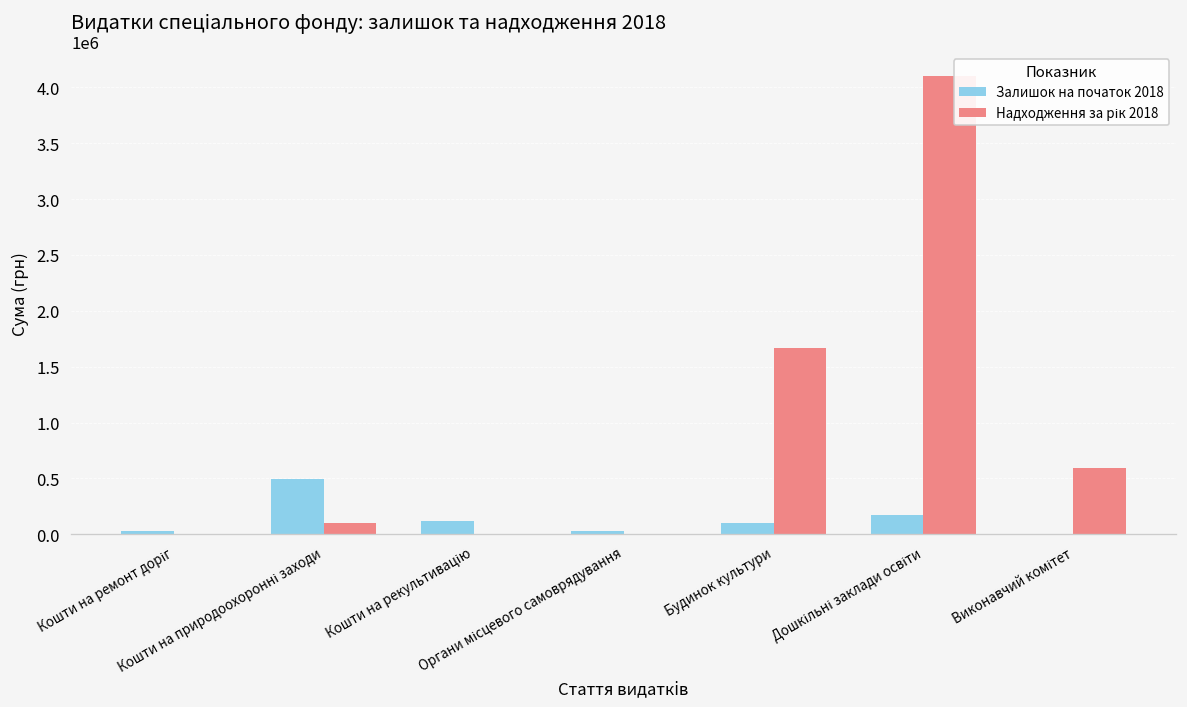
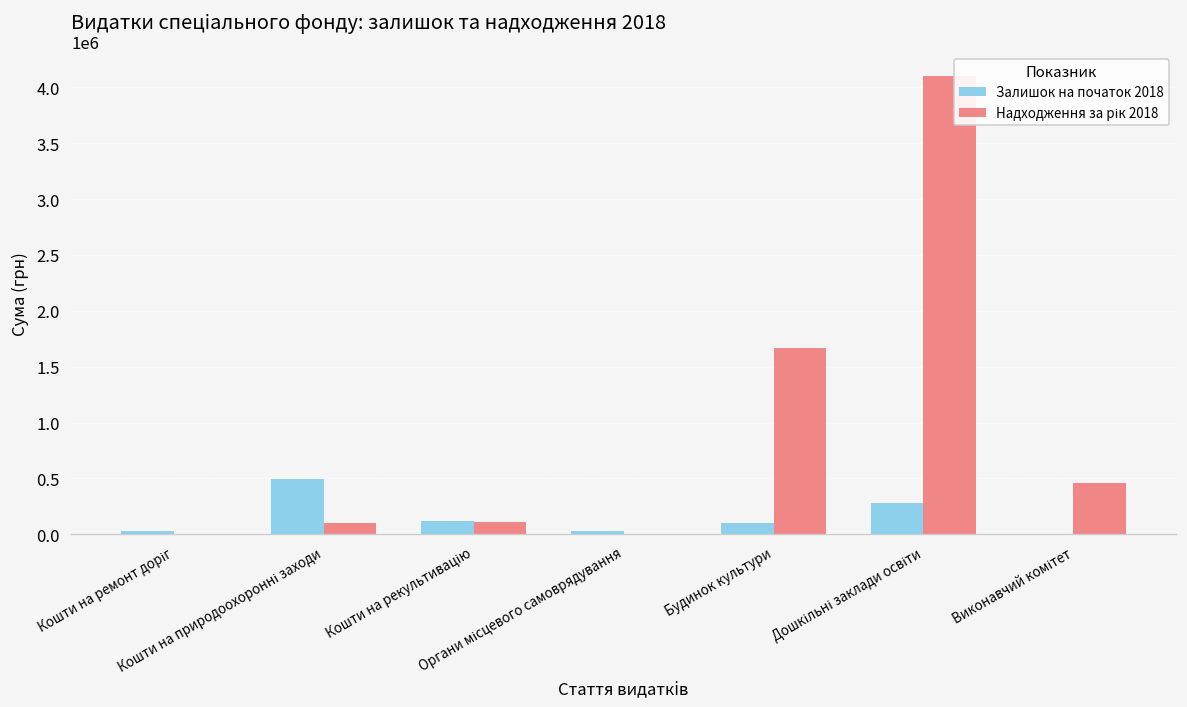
Надходження за рік 2018, Кошти на рекультивацію: 0 -> 100000
Залишок на початок 2018, Дошкільні заклади освіти: 200000 -> 300000
Надходження за рік 2018, Виконавчий комітет: 600000 -> 500000
